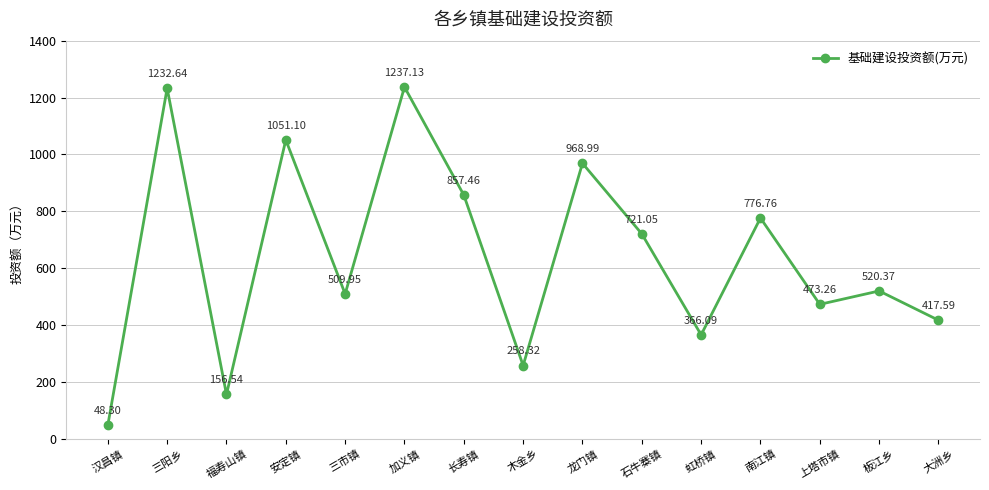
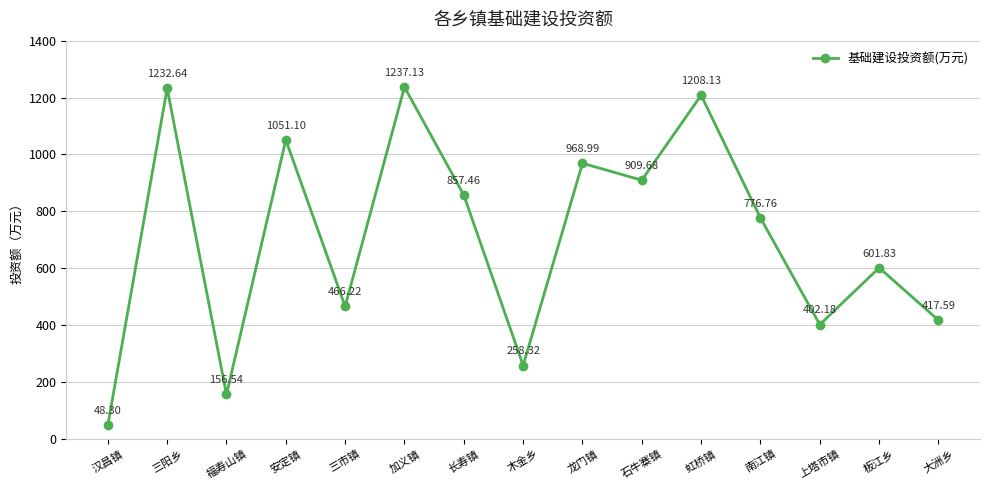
三市镇: 509.95 -> 466.22
石牛寨镇: 721.05 -> 909.68
虹桥镇: 366.09 -> 1208.13
上塔市镇: 473.26 -> 402.18
板江乡: 520.37 -> 601.83
